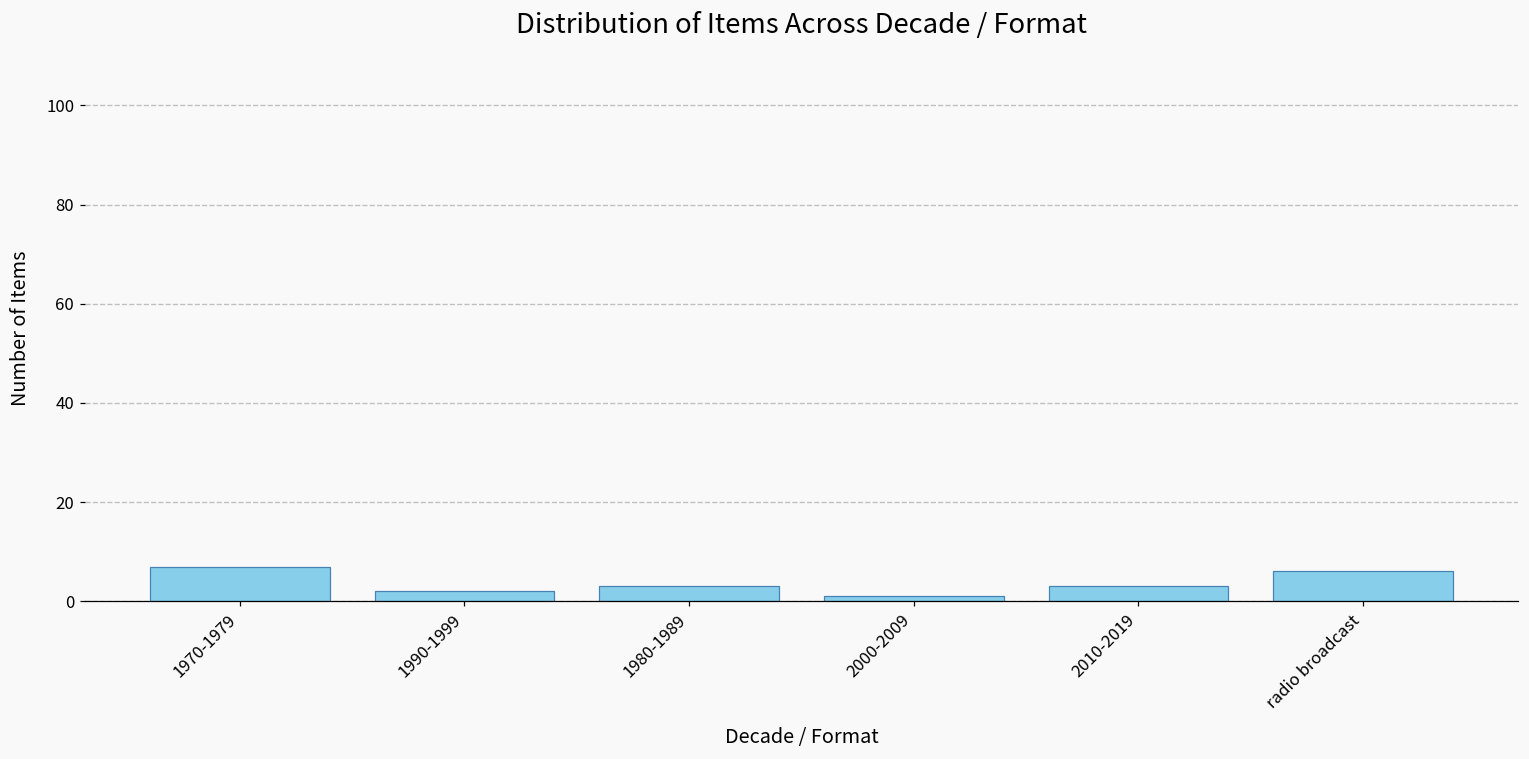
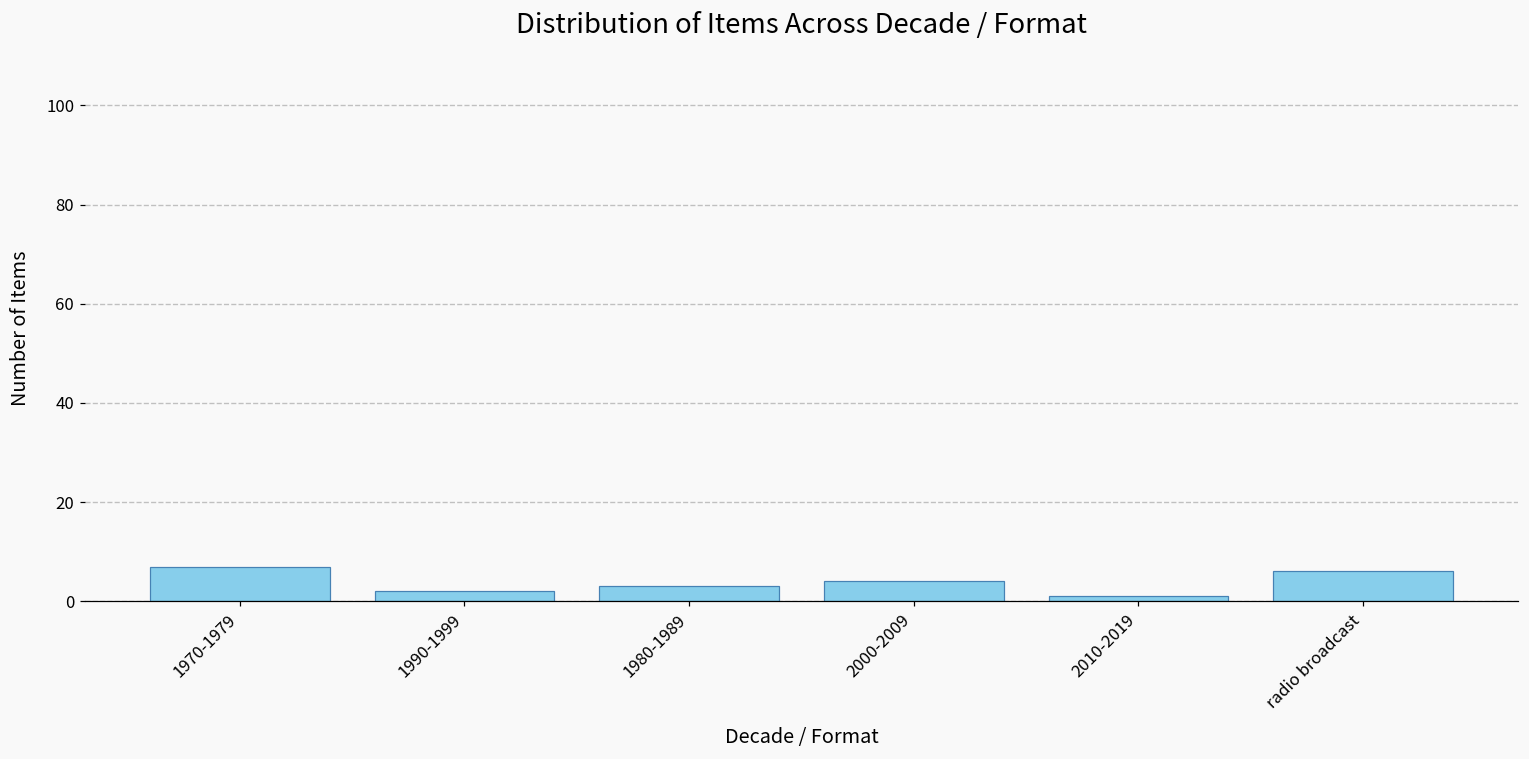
2000-2009: 1 -> 4
2010-2019: 3 -> 1
